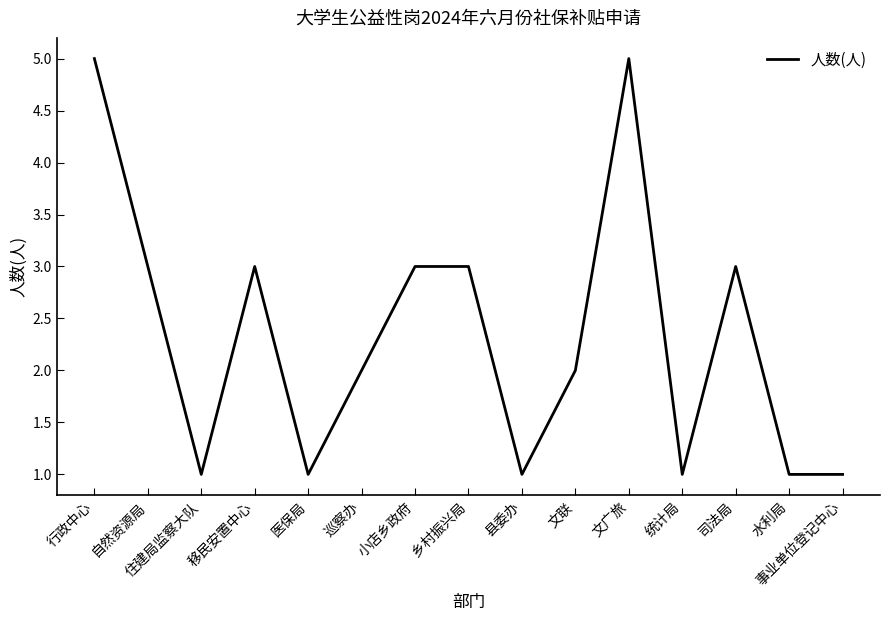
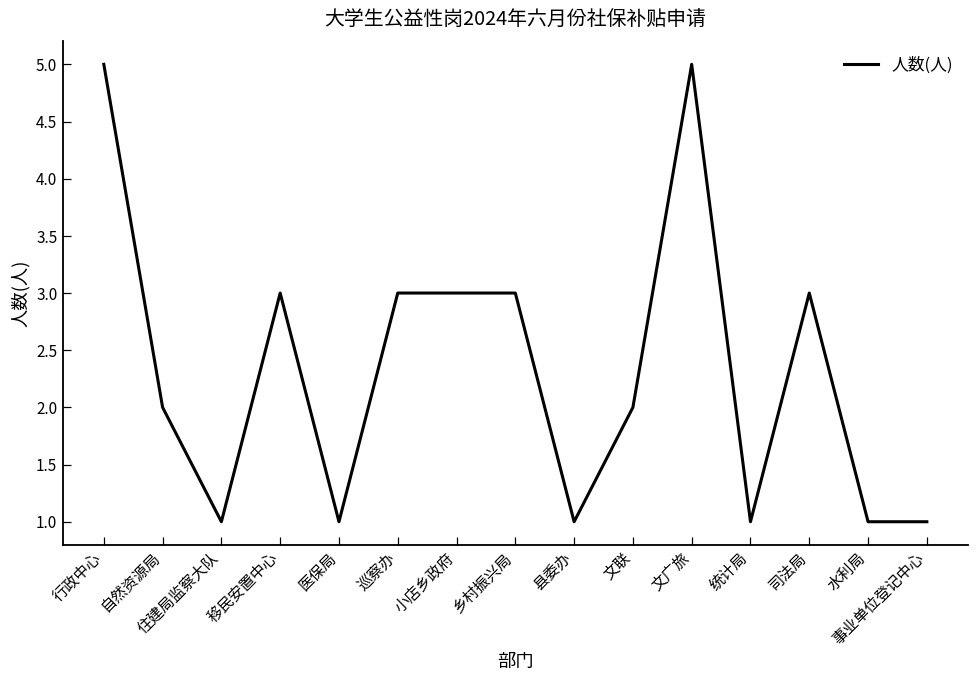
自然资源局: 3 -> 2
巡察办: 2 -> 3
